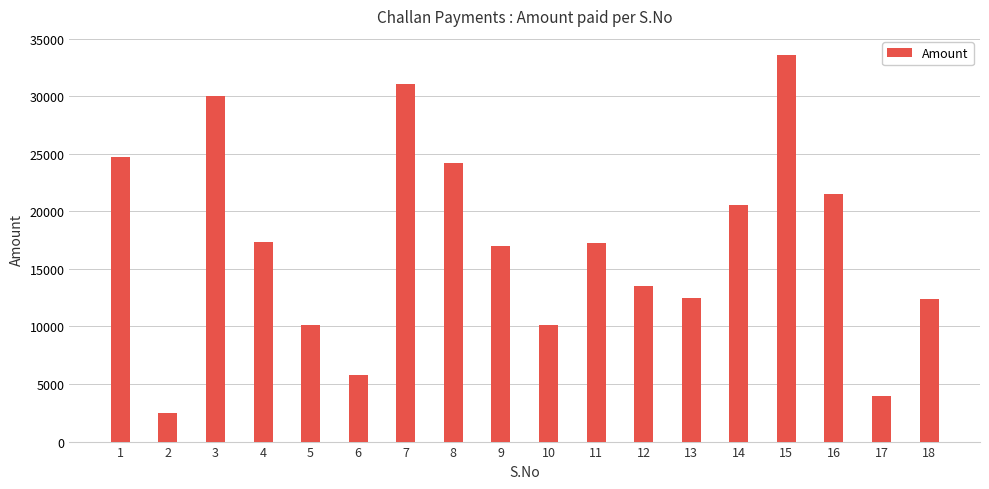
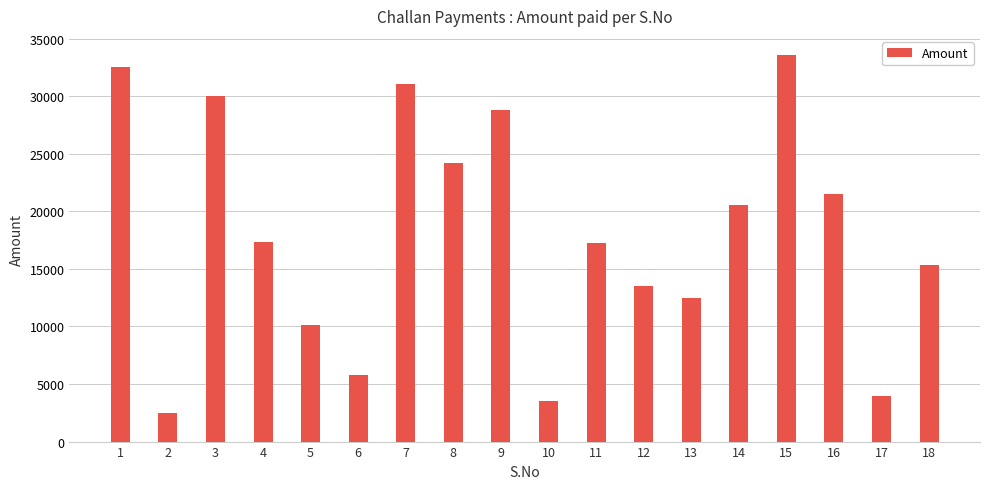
1: 24700 -> 32500
9: 17000 -> 28800
10: 10100 -> 3500
18: 12400 -> 15300
